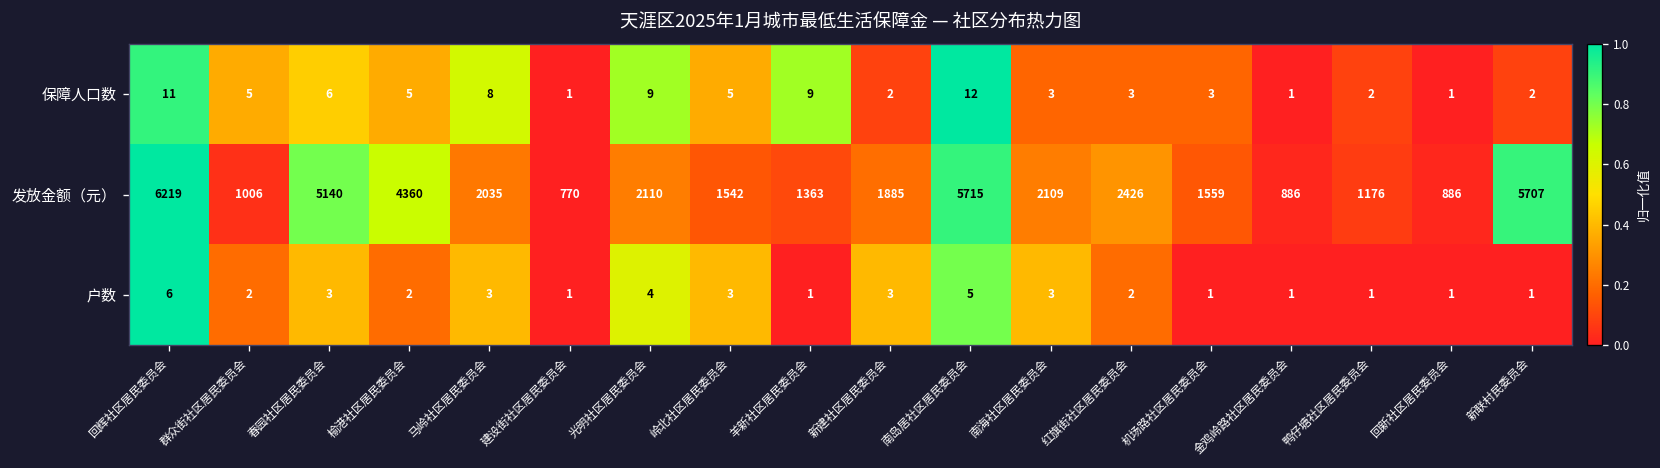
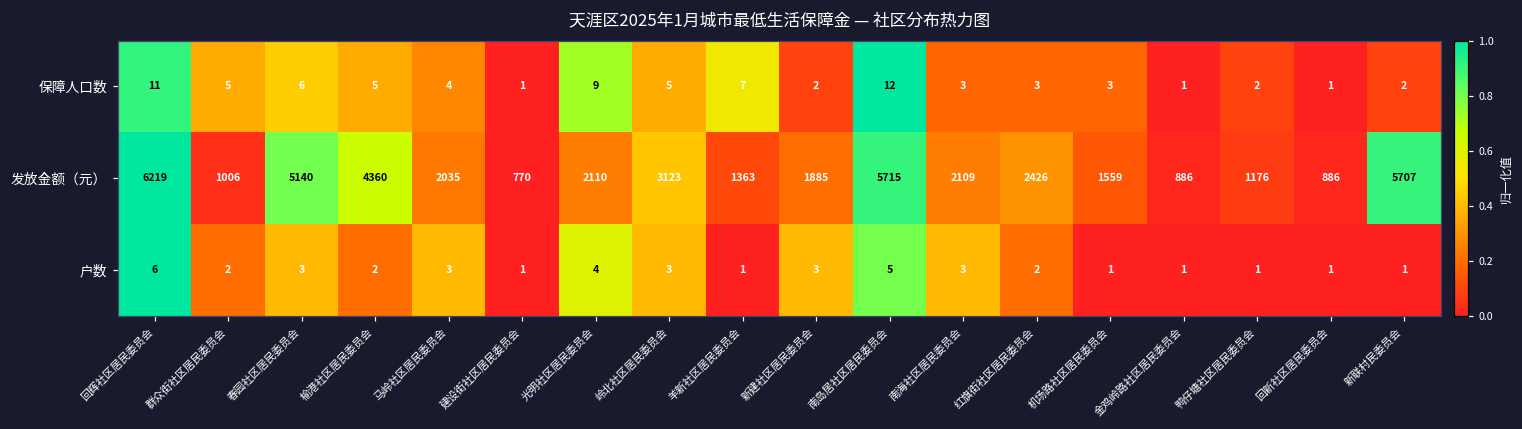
保障人口数, 马岭社区居民委员会: 8 -> 4
保障人口数, 羊新社区居民委员会: 9 -> 7
发放金额（元）, 岭北社区居民委员会: 1542 -> 3123
